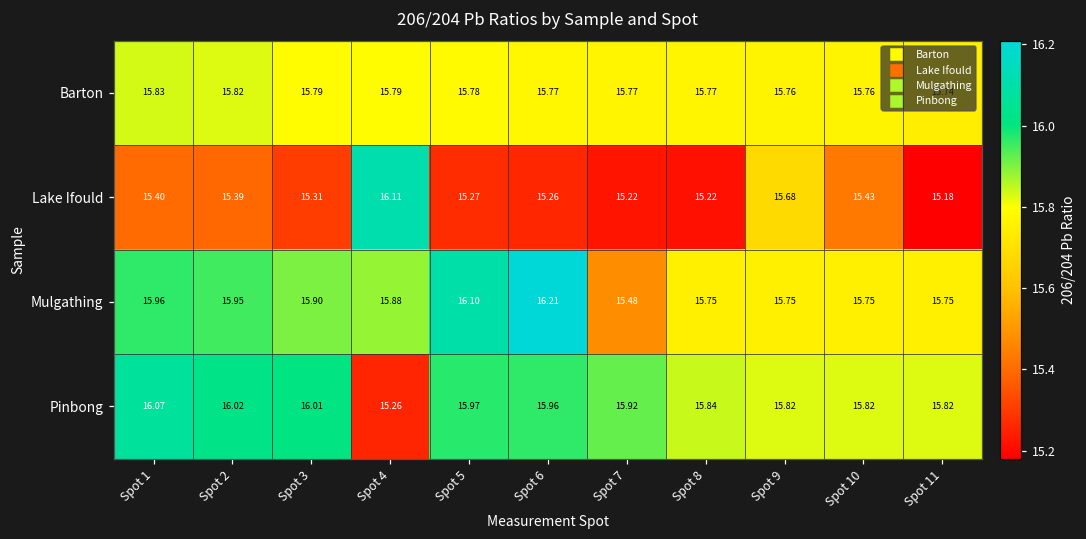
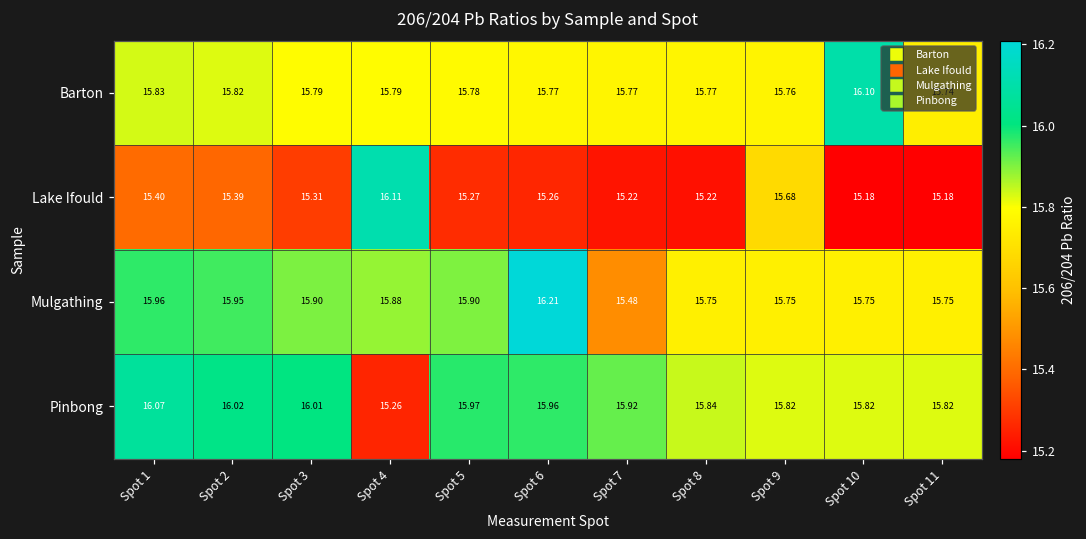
Barton, Spot 10: 15.76 -> 16.10
Lake Ifould, Spot 10: 15.43 -> 15.18
Mulgathing, Spot 5: 16.10 -> 15.90
